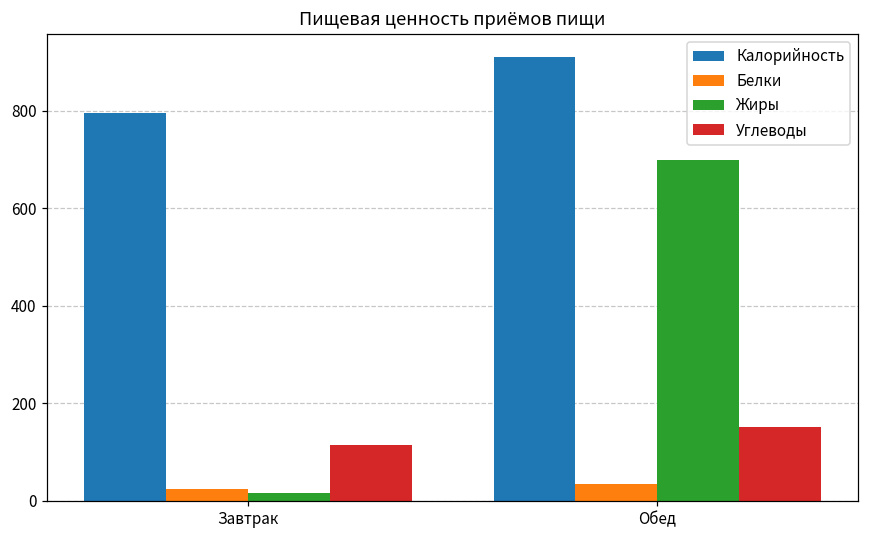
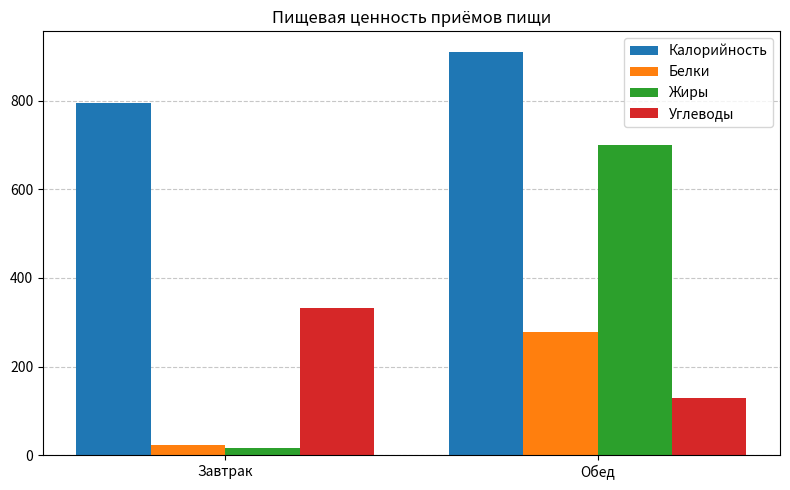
Углеводы, Завтрак: 110 -> 330
Белки, Обед: 30 -> 280
Углеводы, Обед: 150 -> 130
